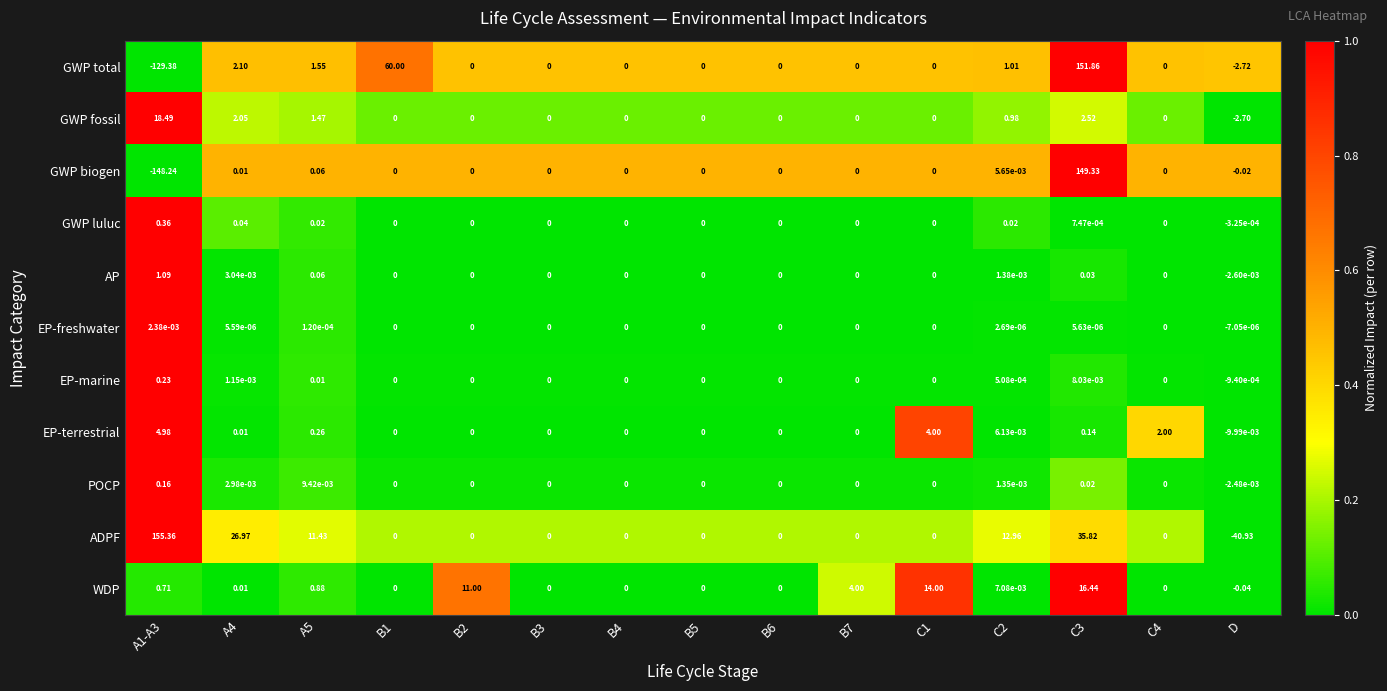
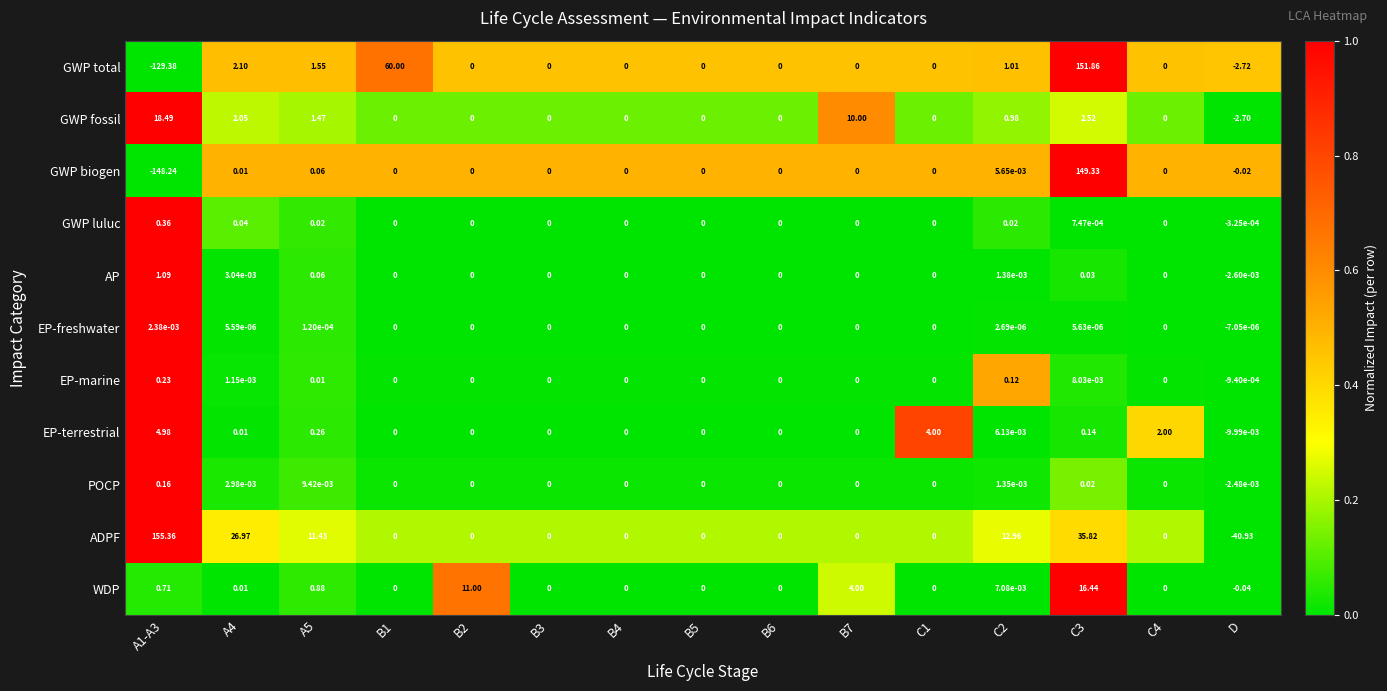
GWP fossil, B7: 0 -> 10.00
EP-marine, C2: 5.08e-04 -> 0.12
WDP, C1: 14.00 -> 0
